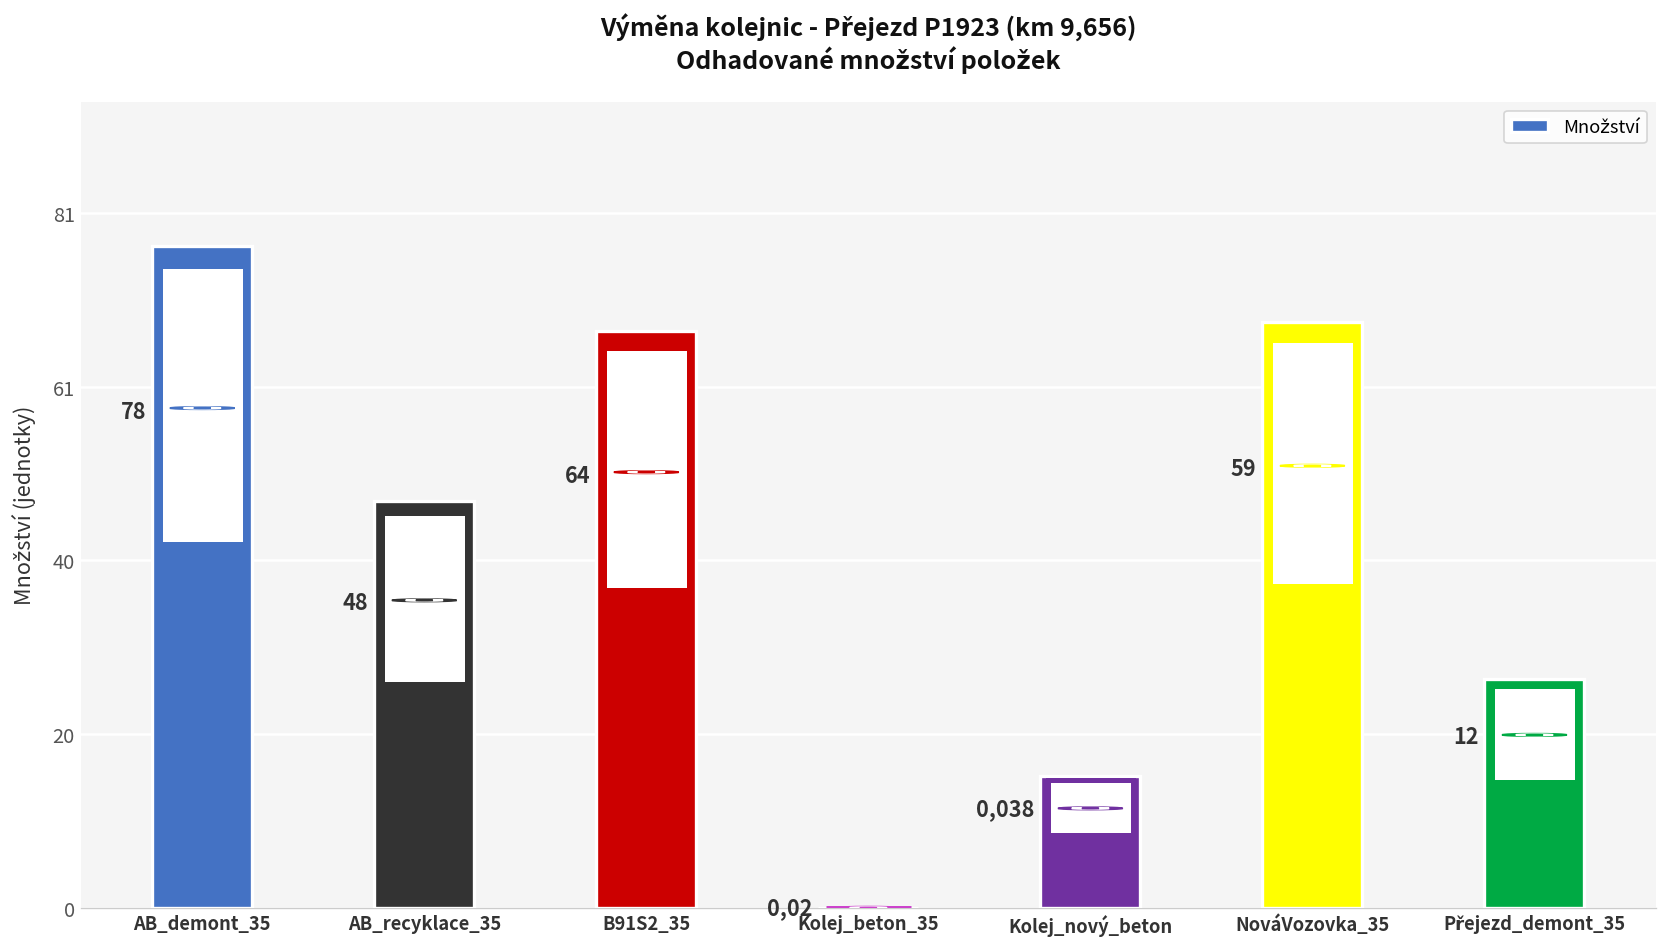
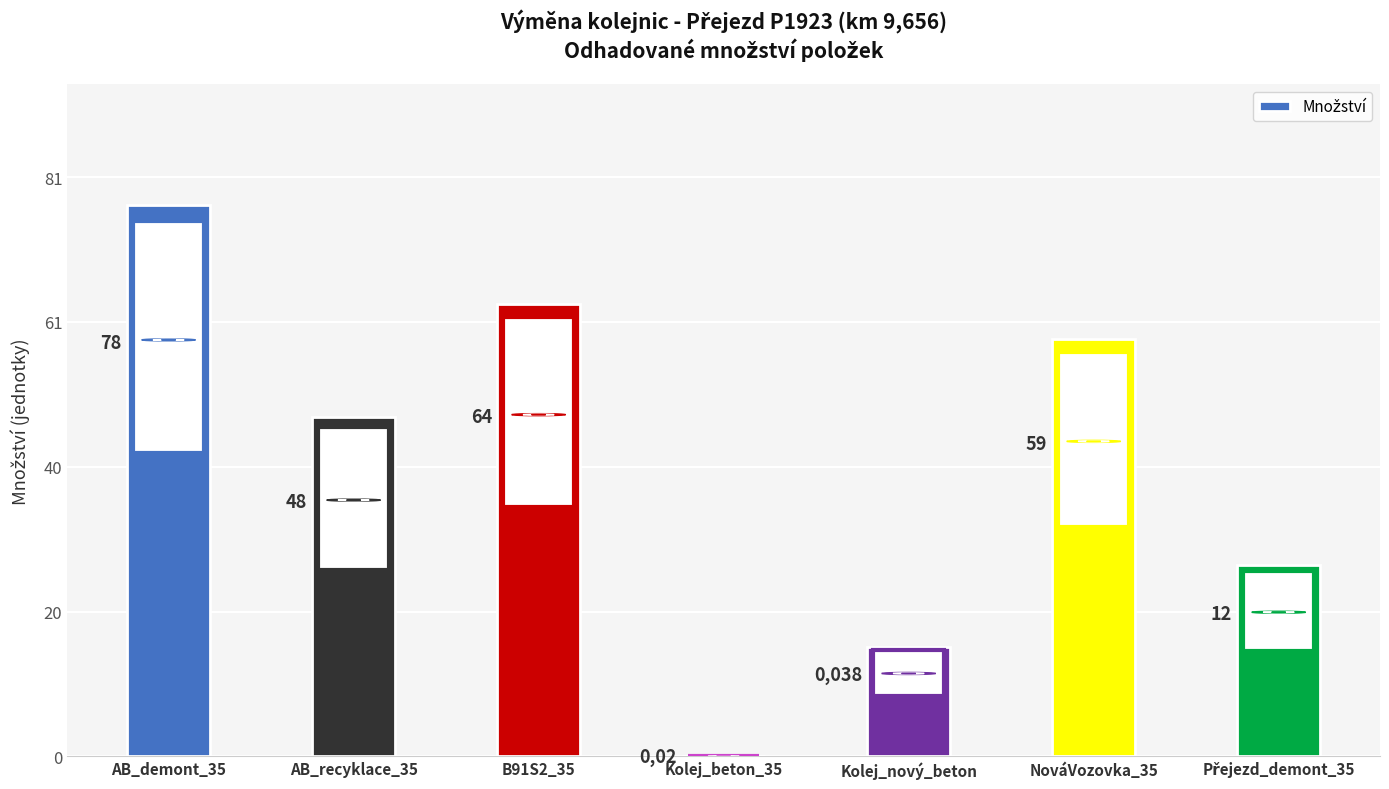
B91S2_35: 68 -> 64
NováVozovka_35: 69 -> 59
